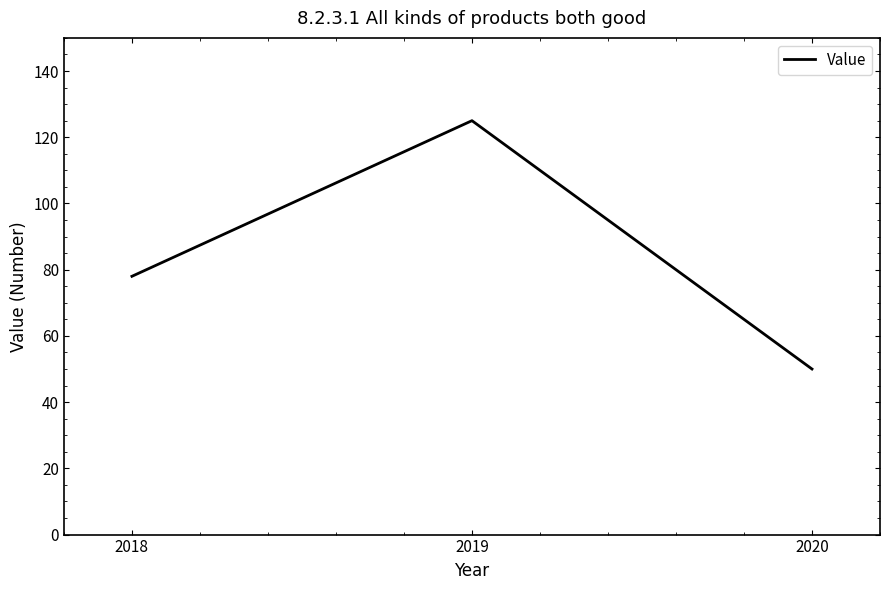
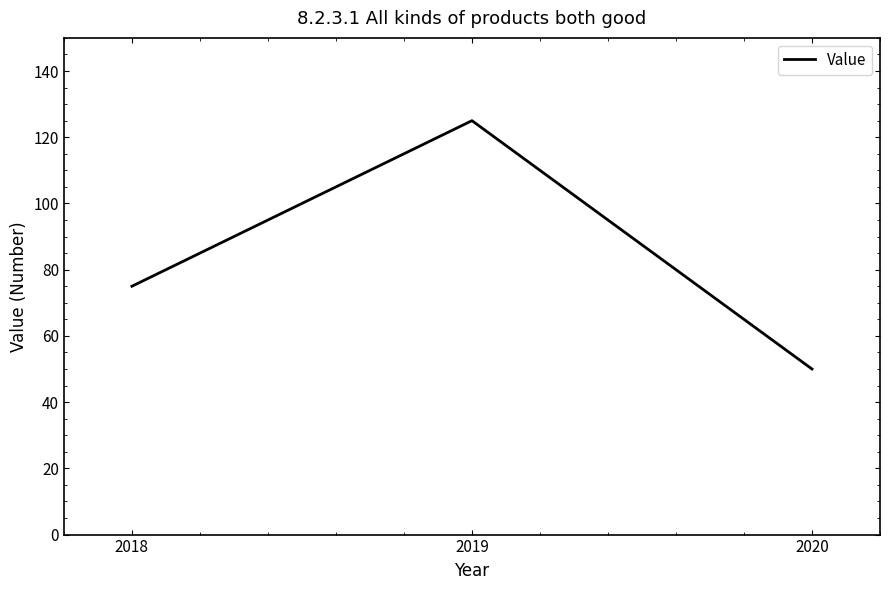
2018: 78 -> 75
